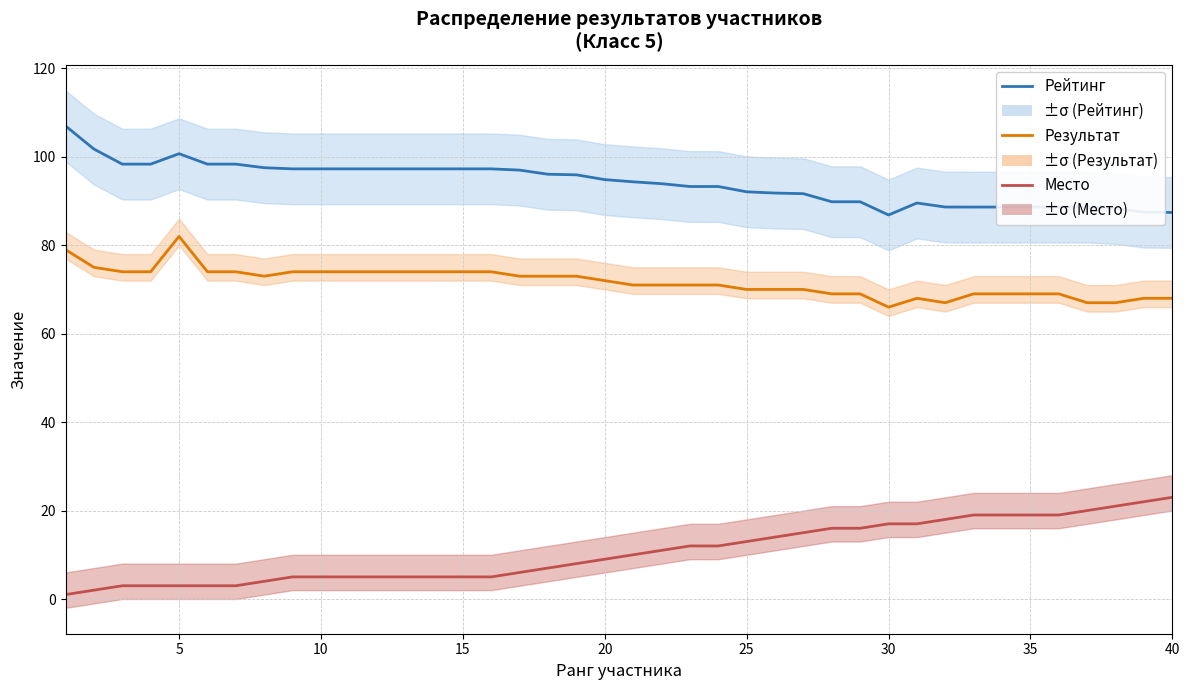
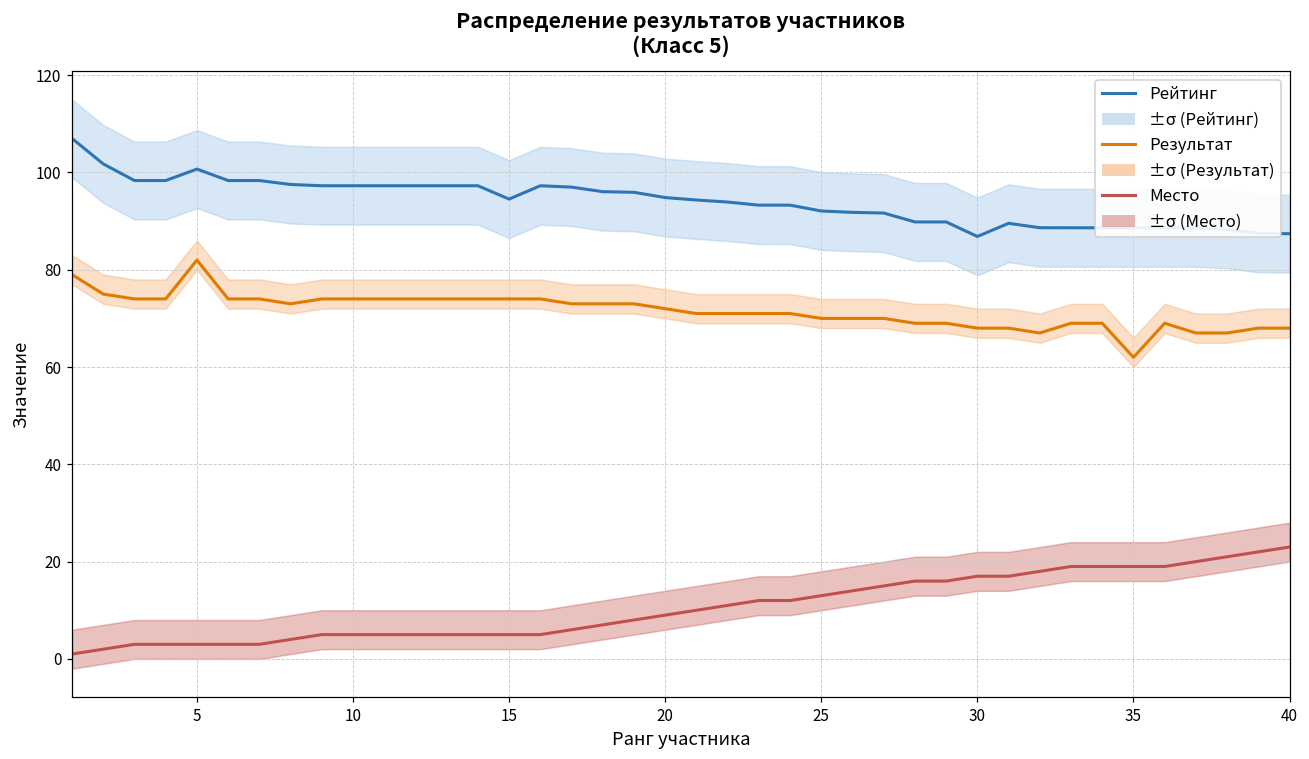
Рейтинг, 15: 97 -> 95
Результат, 30: 66 -> 68
Результат, 35: 69 -> 62
